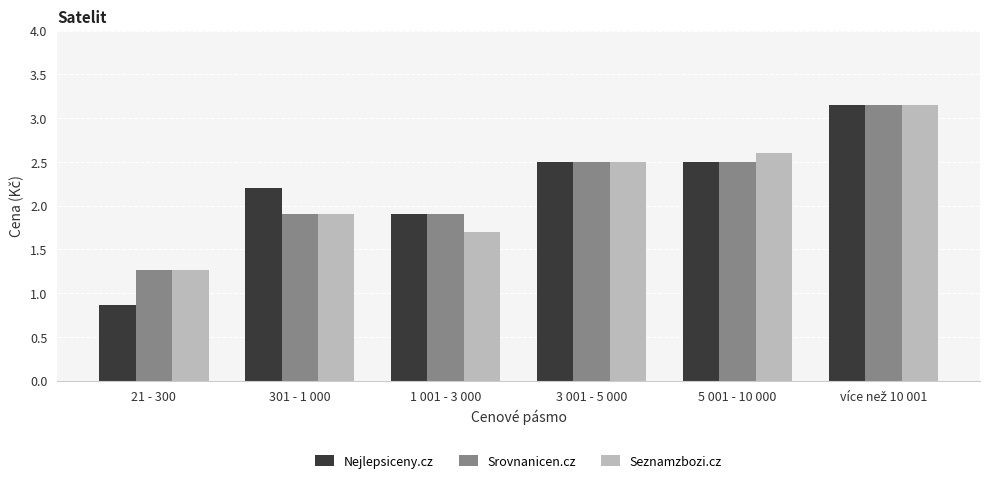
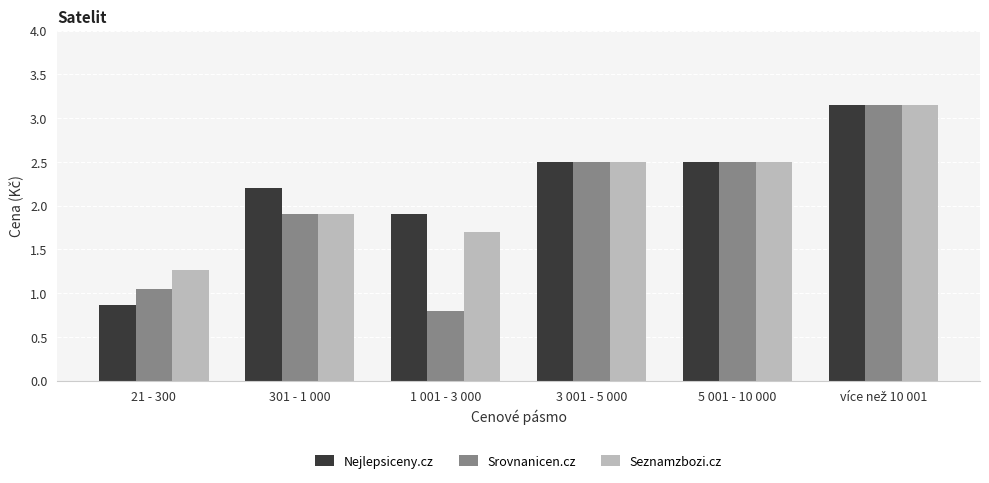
Srovnanicen.cz, 21 - 300: 1.3 -> 1.1
Srovnanicen.cz, 1 001 - 3 000: 1.9 -> 0.8
Seznamzbozi.cz, 5 001 - 10 000: 2.6 -> 2.5
